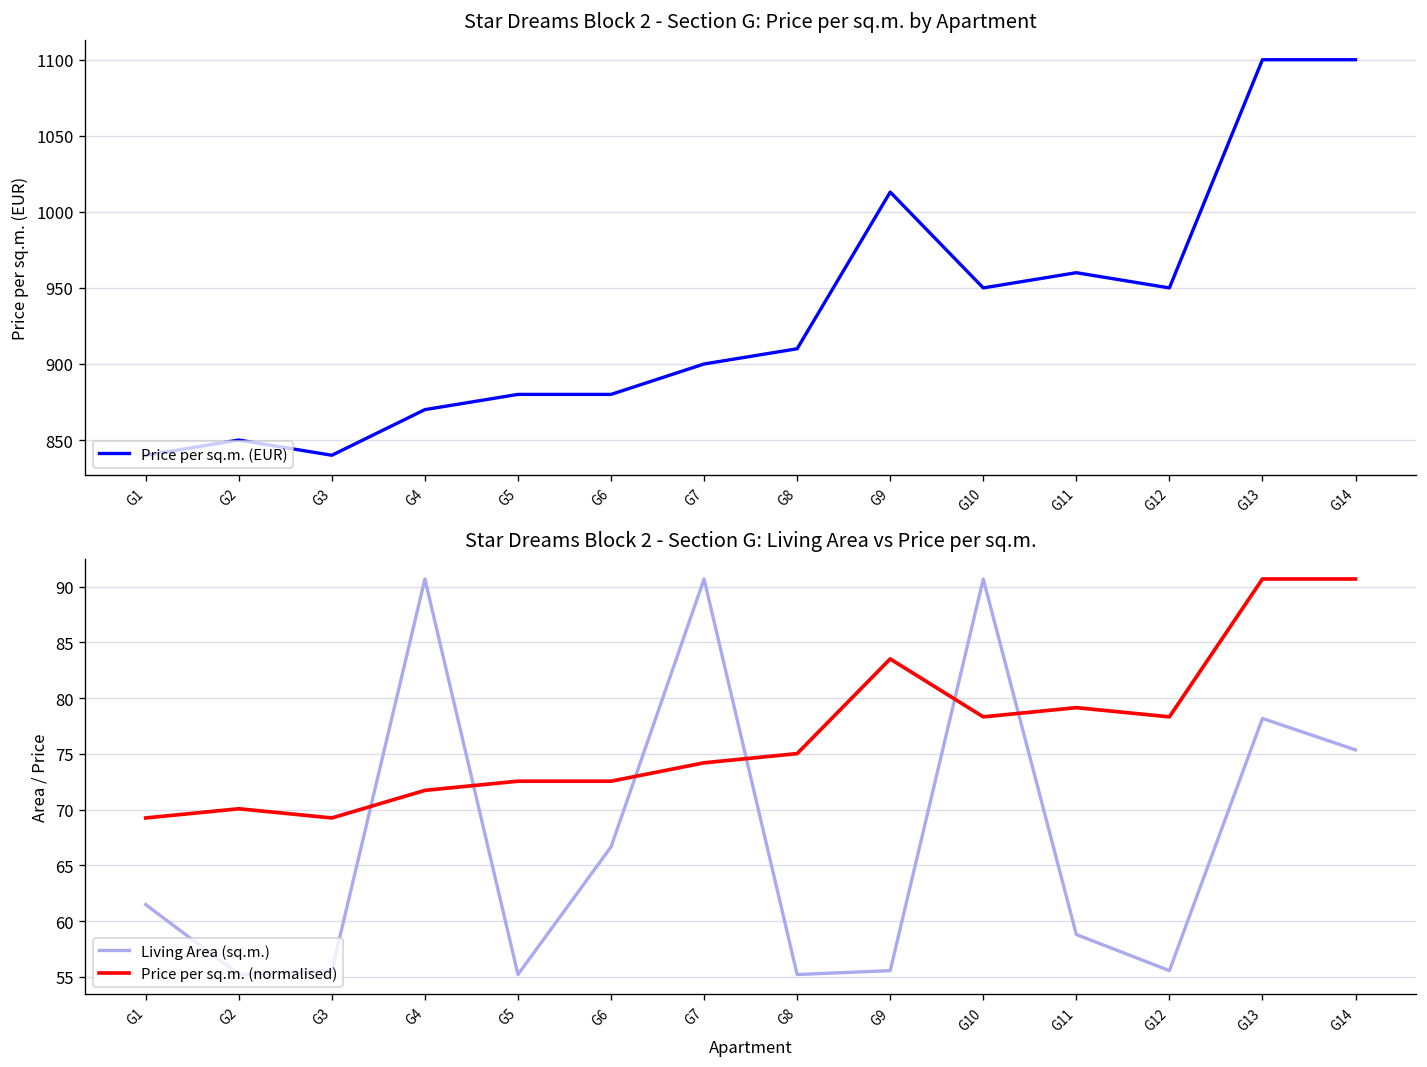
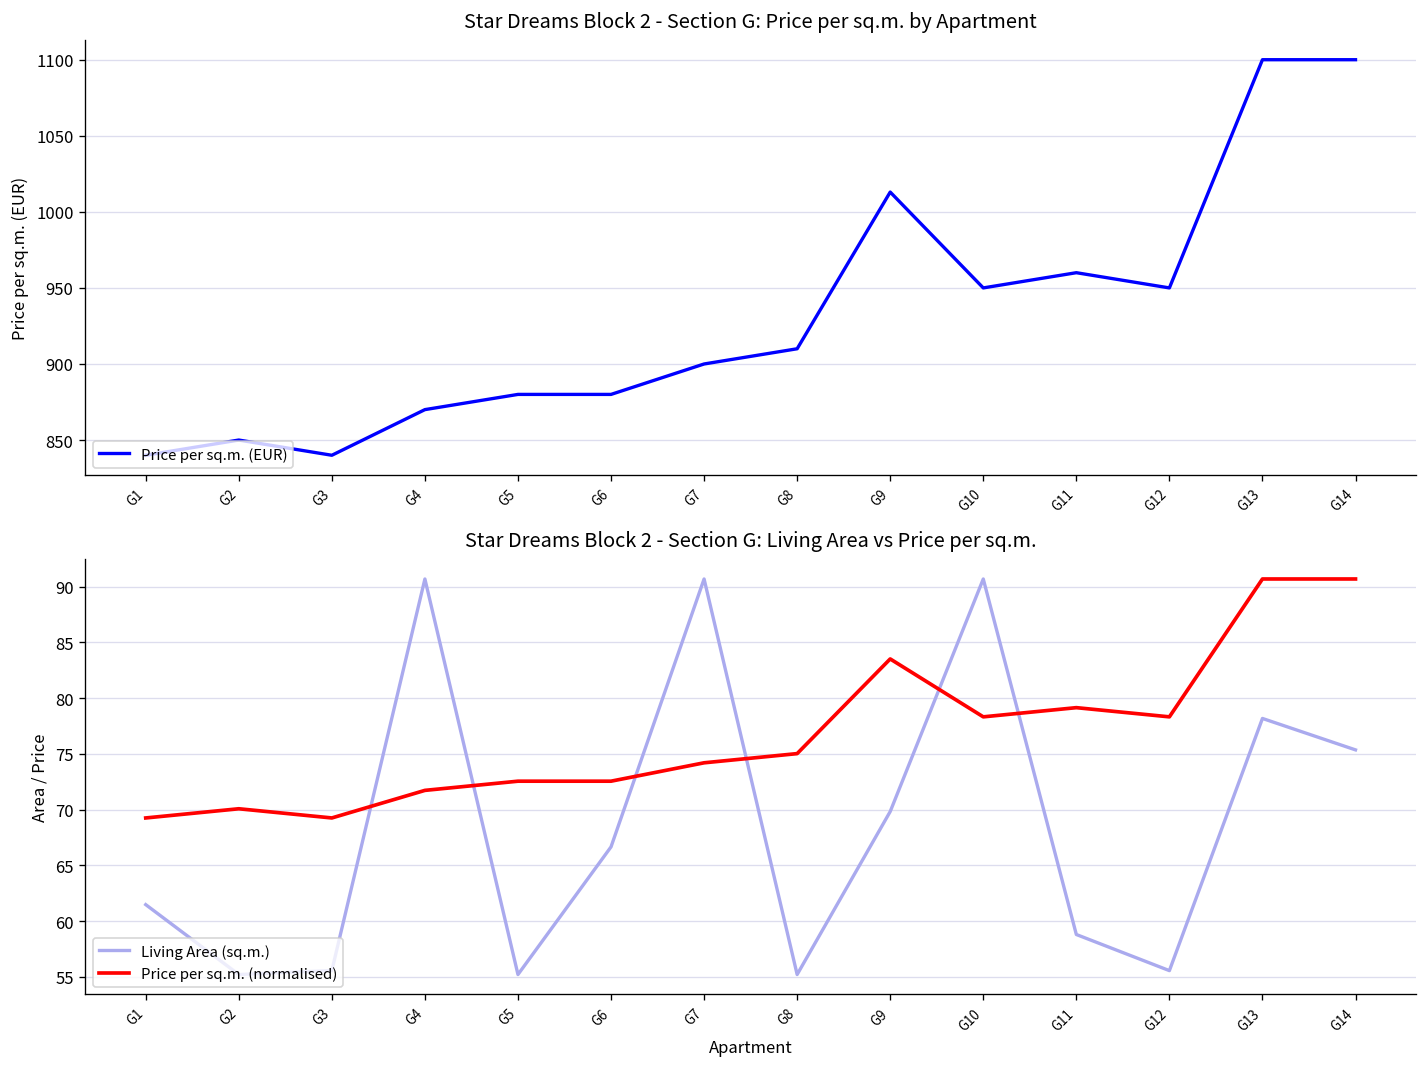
Star Dreams Block 2 - Section G: Living Area vs Price per sq.m., Living Area (sq.m.), G9: 56 -> 70
